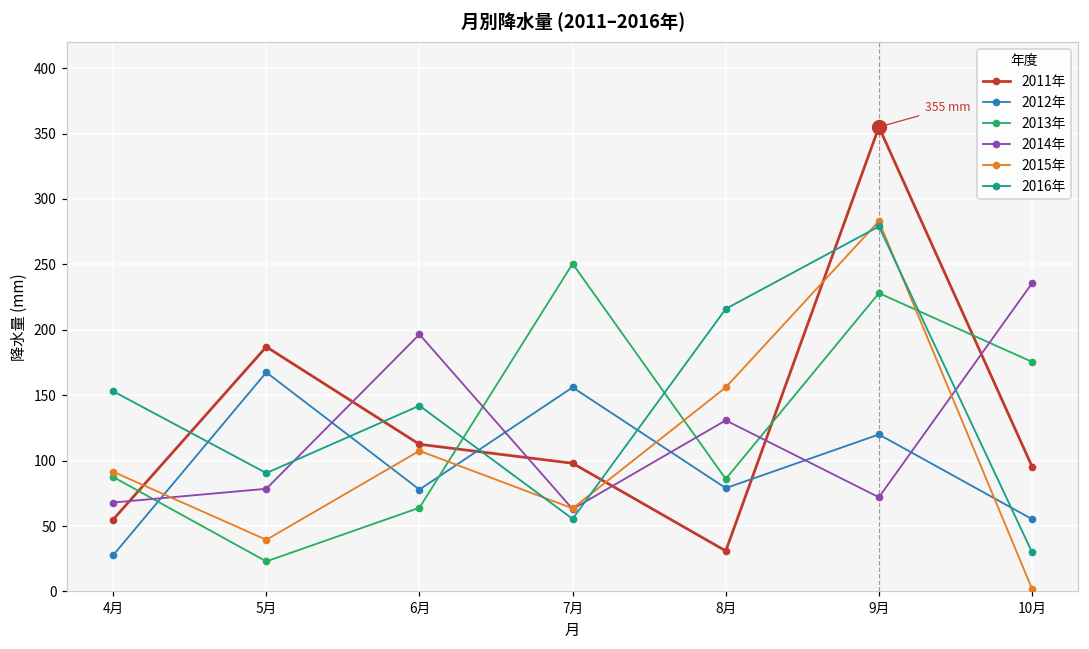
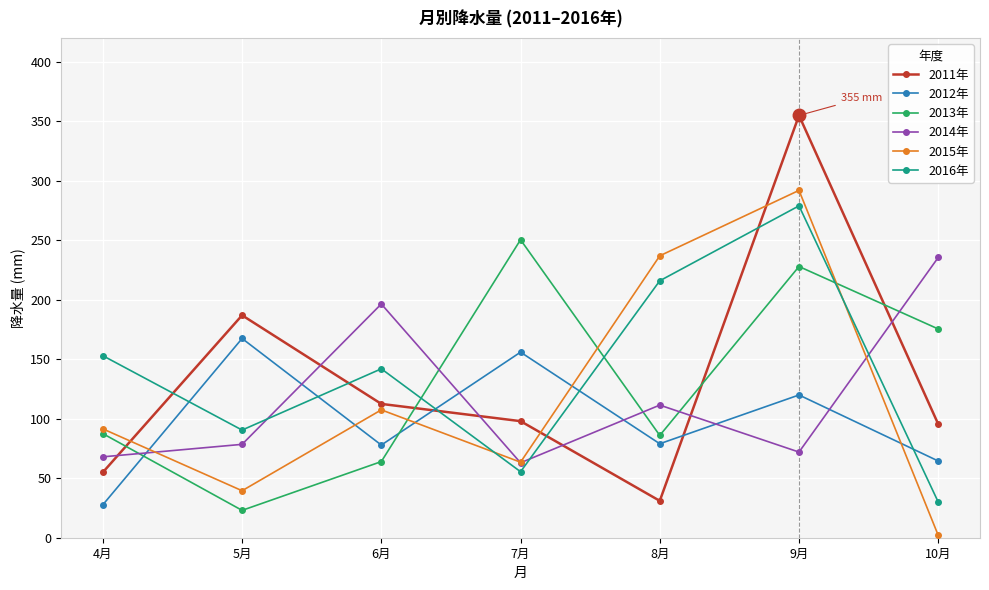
2014年, 8月: 131 -> 112
2015年, 8月: 156 -> 237
2015年, 9月: 283 -> 292
2012年, 10月: 55 -> 65
